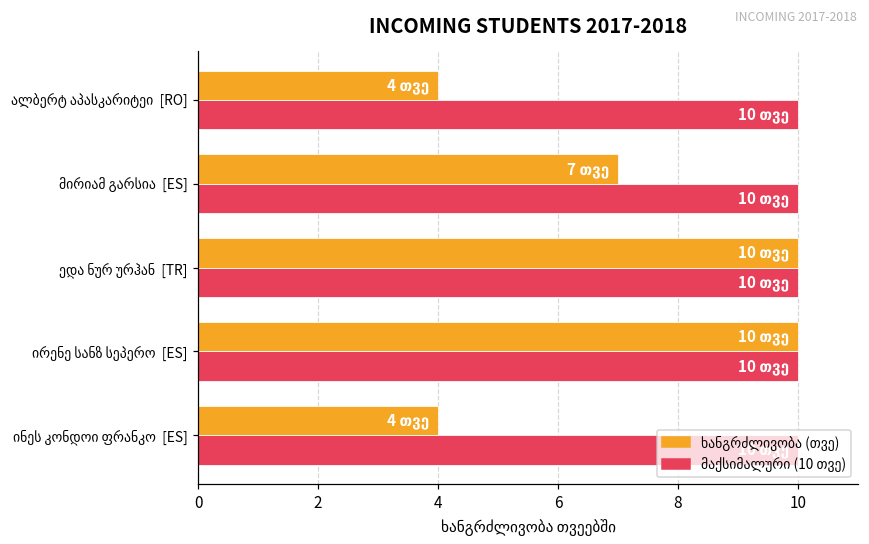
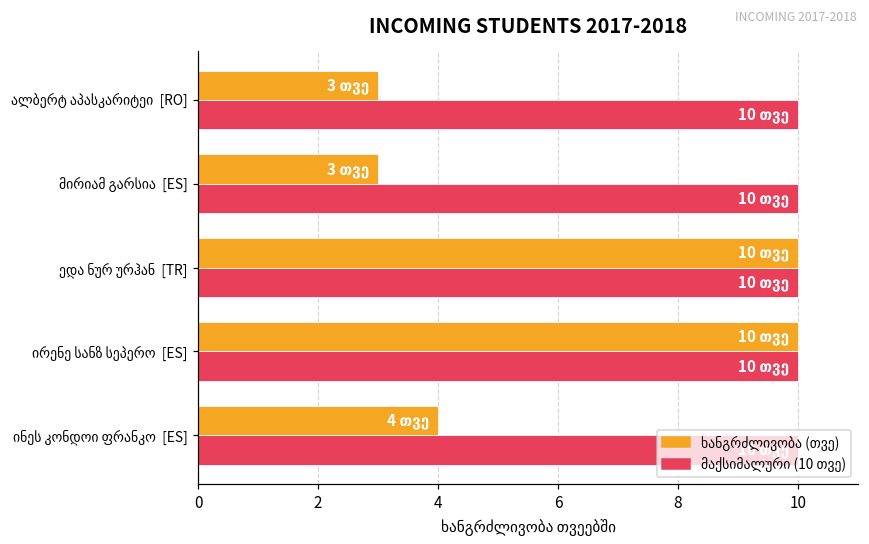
ხანგრძლივობა (თვე), ალბერტ აპასკარიტეი [RO]: 4 -> 3
ხანგრძლივობა (თვე), მირიამ გარსია [ES]: 7 -> 3
